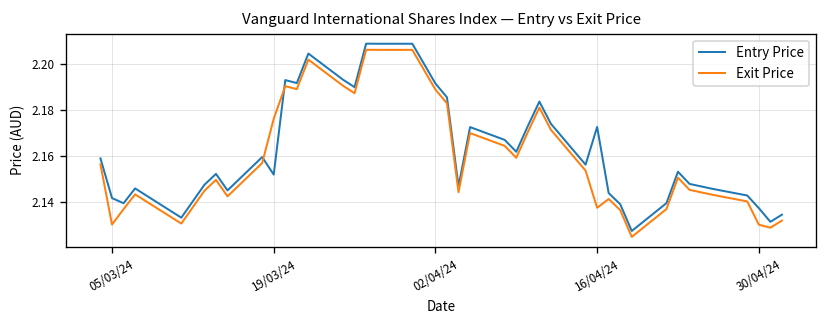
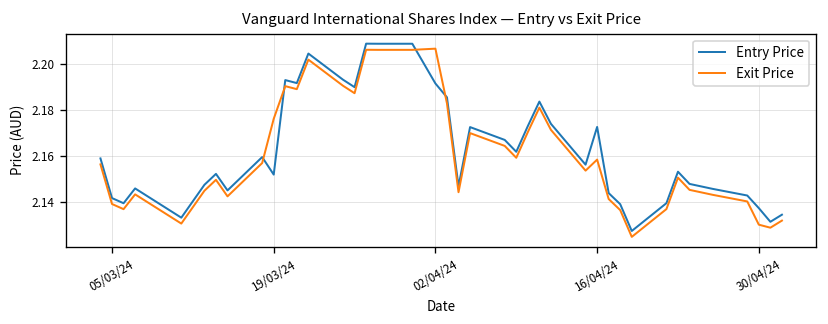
Exit Price, 05/03/24: 2.130 -> 2.139
Exit Price, 02/04/24: 2.189 -> 2.207
Exit Price, 16/04/24: 2.138 -> 2.159
